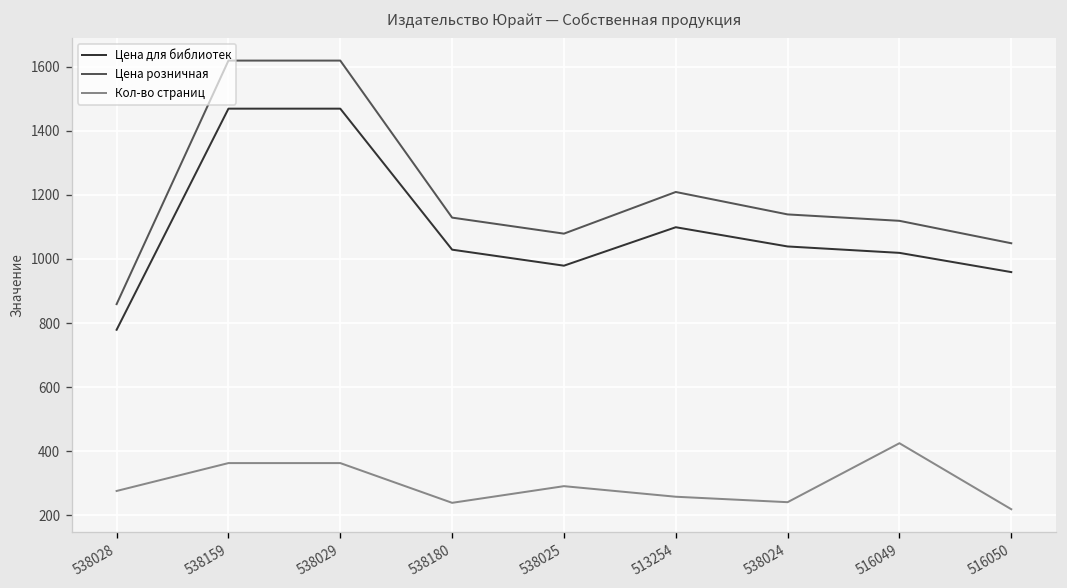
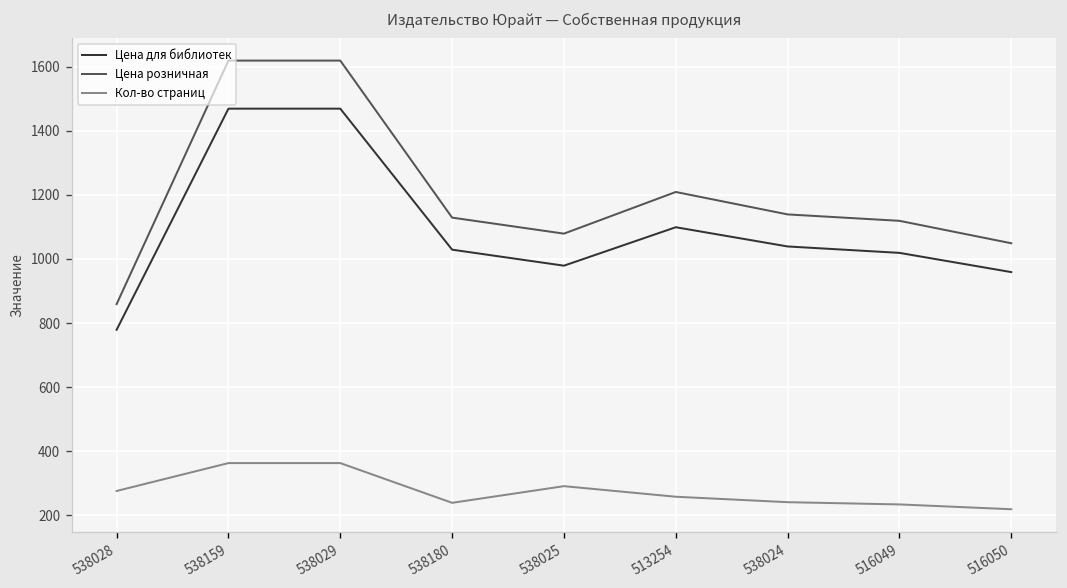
Кол-во страниц, 516049: 430 -> 230
